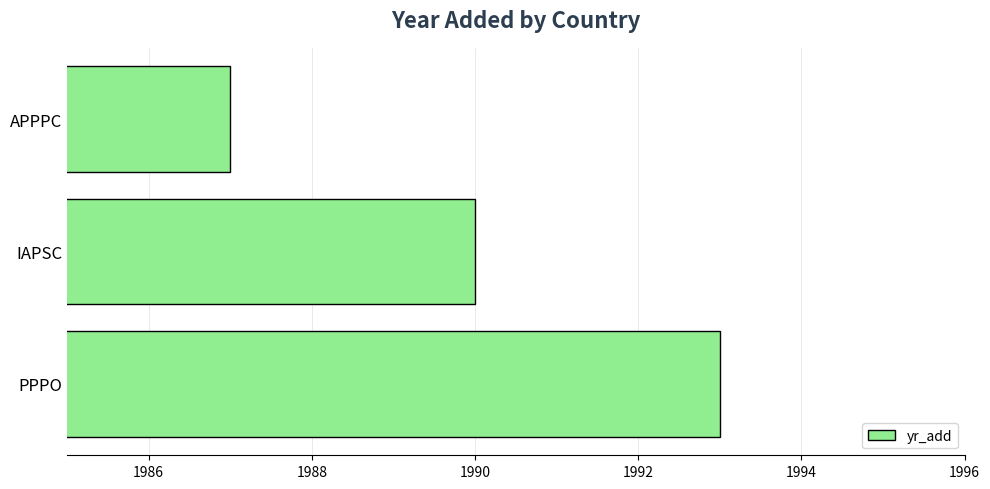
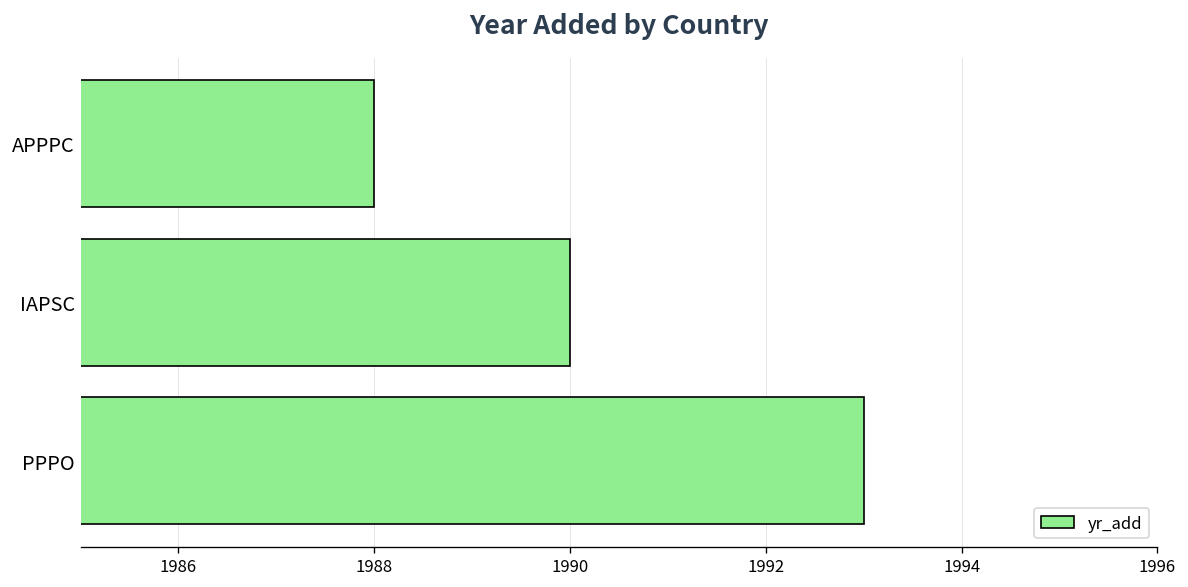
APPPC: 1987 -> 1988
